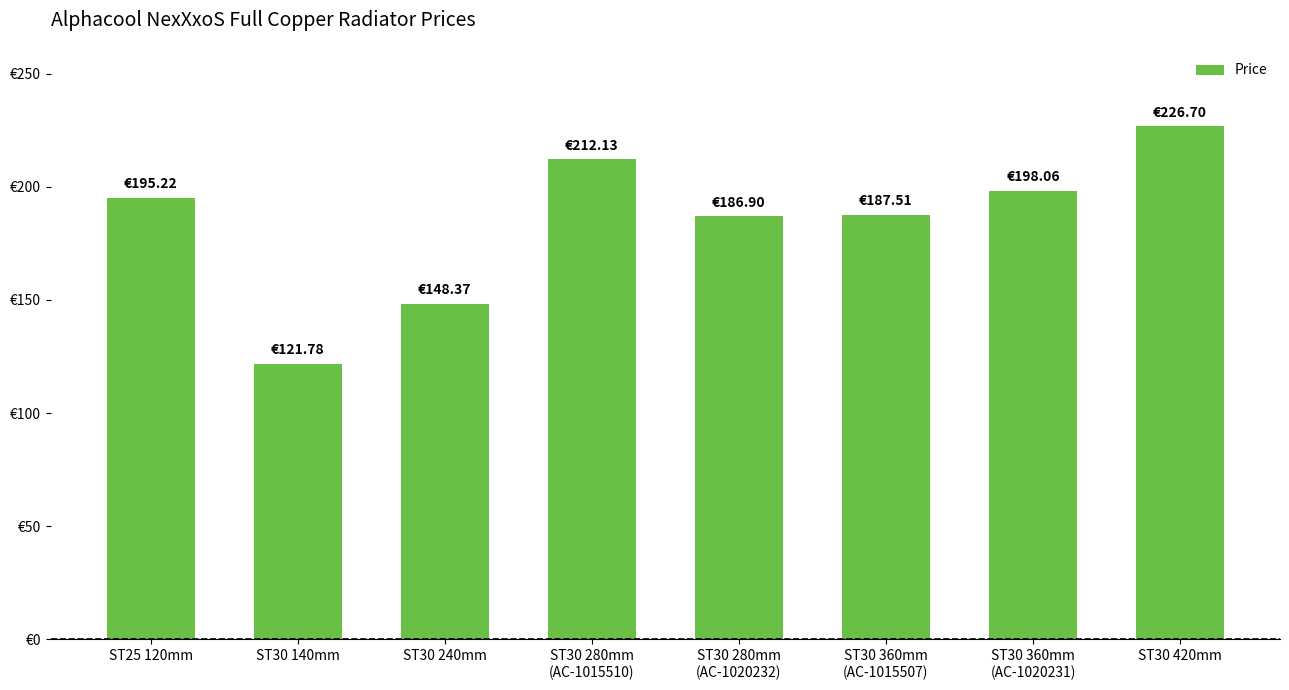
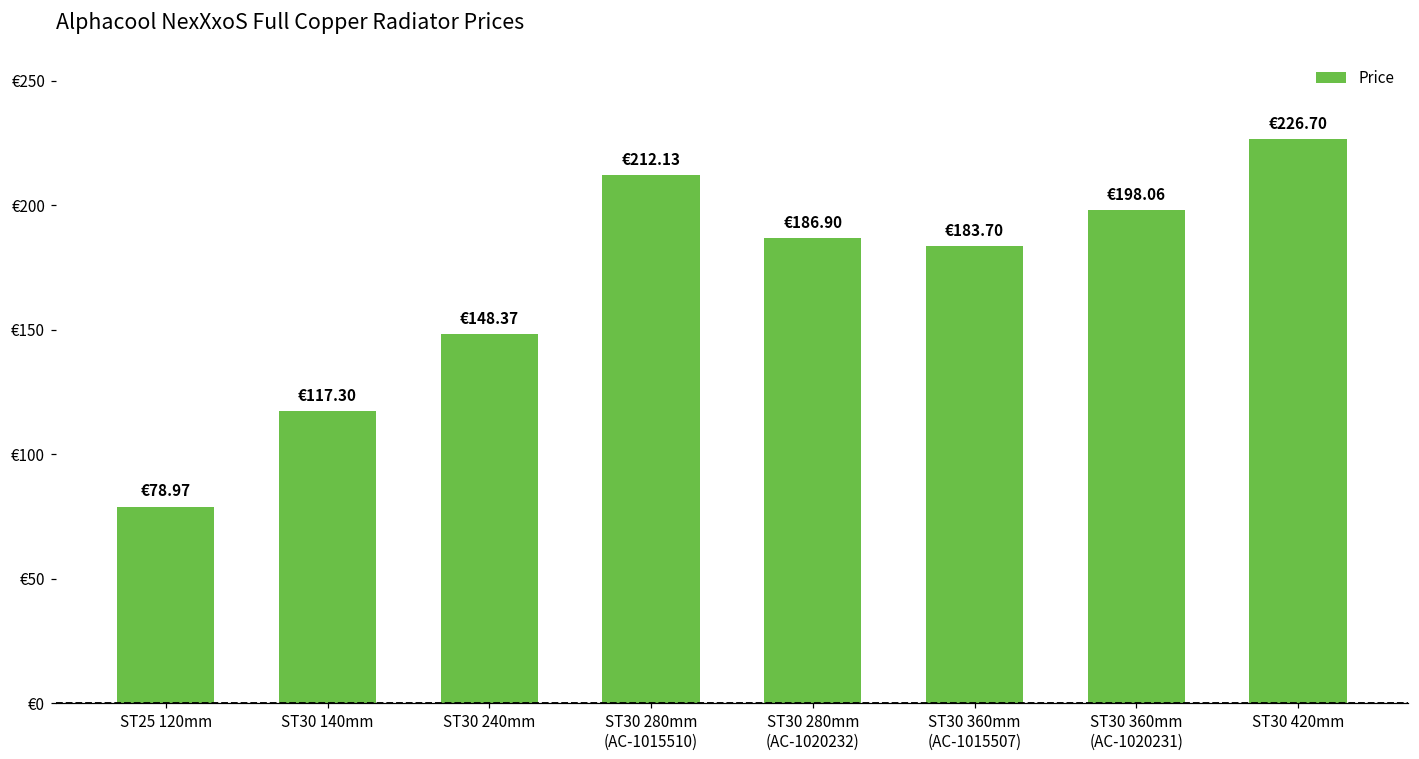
ST25 120mm: €195.22 -> €78.97
ST30 140mm: €121.78 -> €117.30
ST30 360mm (AC-1015507): €187.51 -> €183.70
